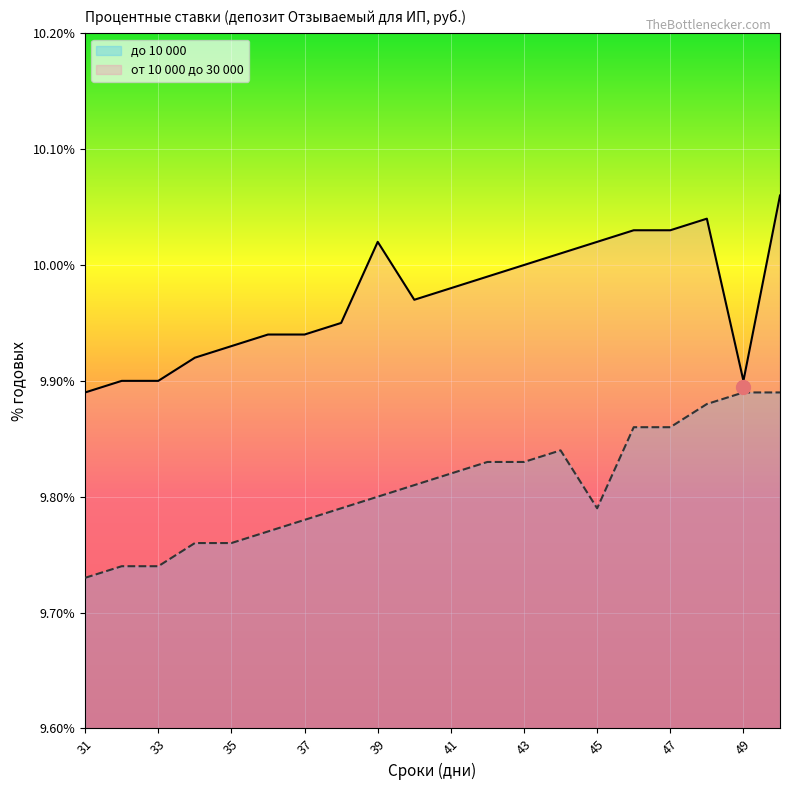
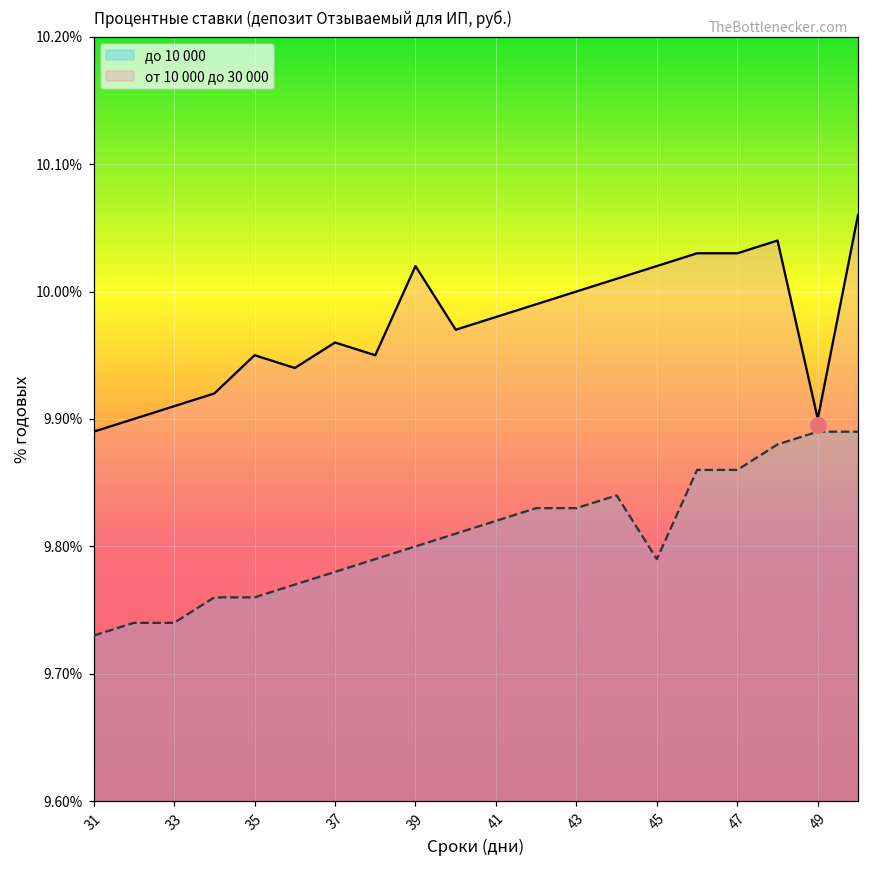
от 10 000 до 30 000, 33: 9.90% -> 9.91%
от 10 000 до 30 000, 35: 9.93% -> 9.95%
от 10 000 до 30 000, 37: 9.94% -> 9.96%
